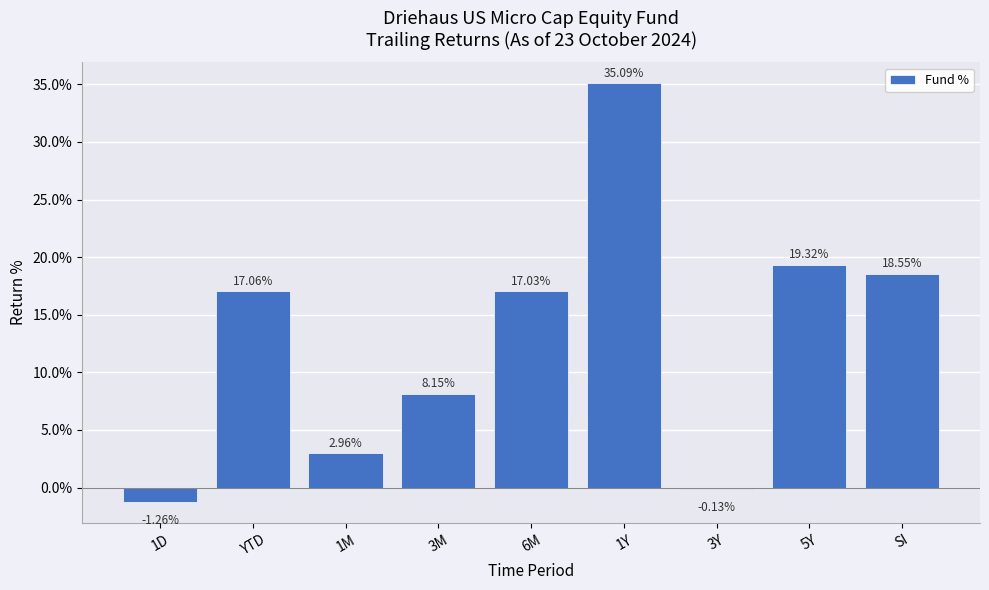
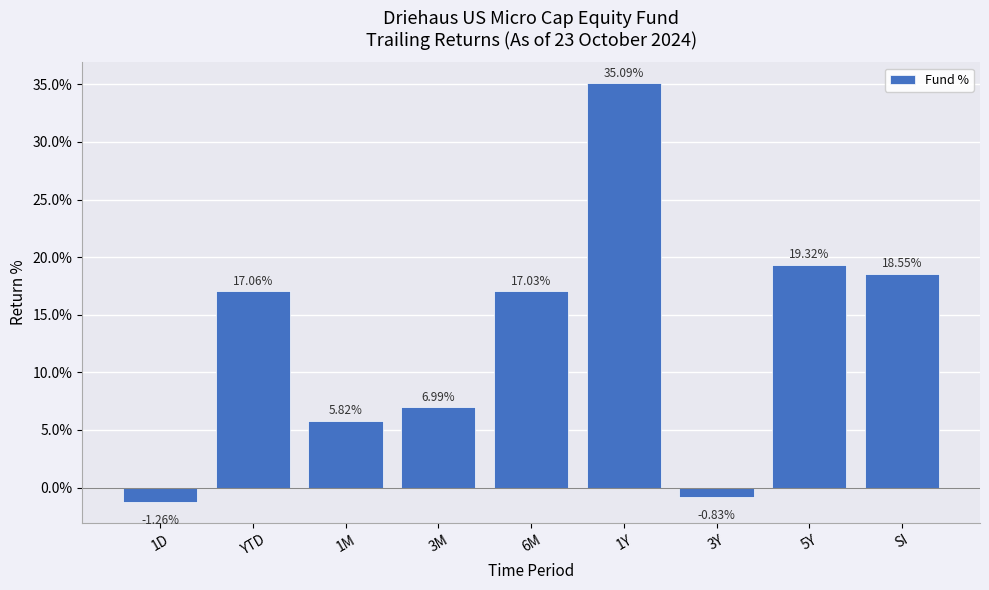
1M: 2.96% -> 5.82%
3M: 8.15% -> 6.99%
3Y: -0.13% -> -0.83%
